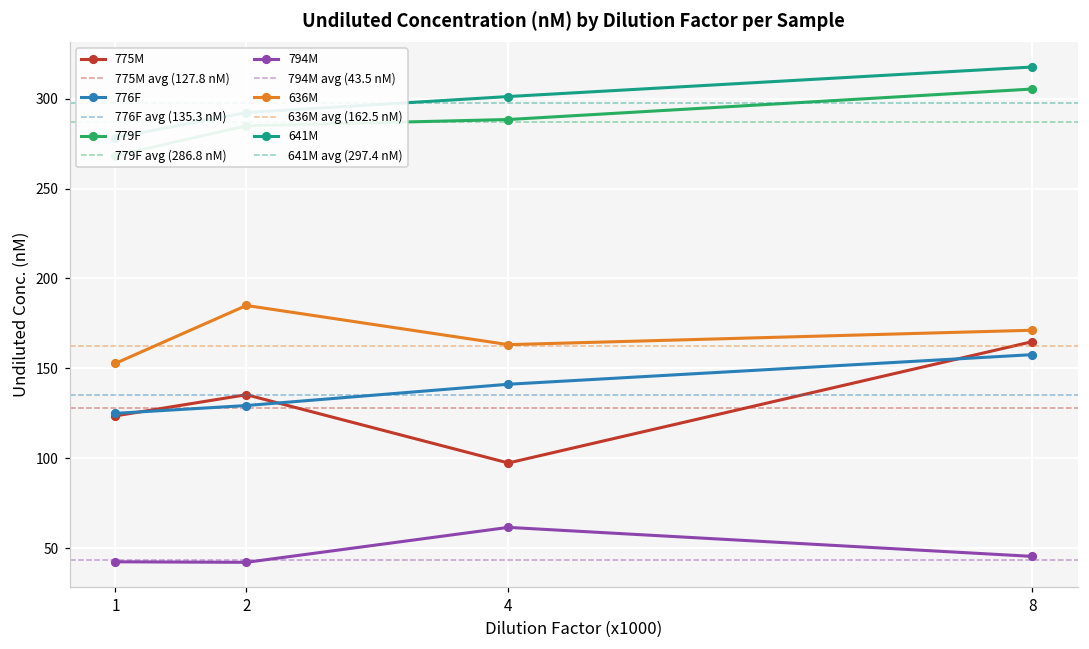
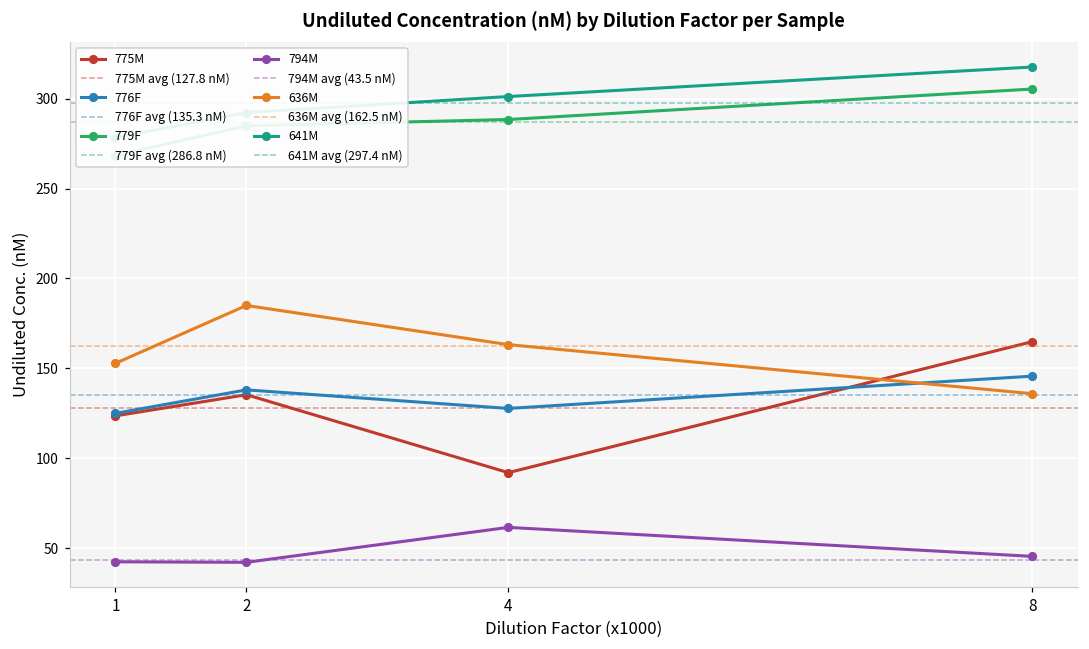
776F, 2: 129 -> 138
775M, 4: 97 -> 92
776F, 4: 141 -> 128
776F, 8: 158 -> 146
636M, 8: 171 -> 136
